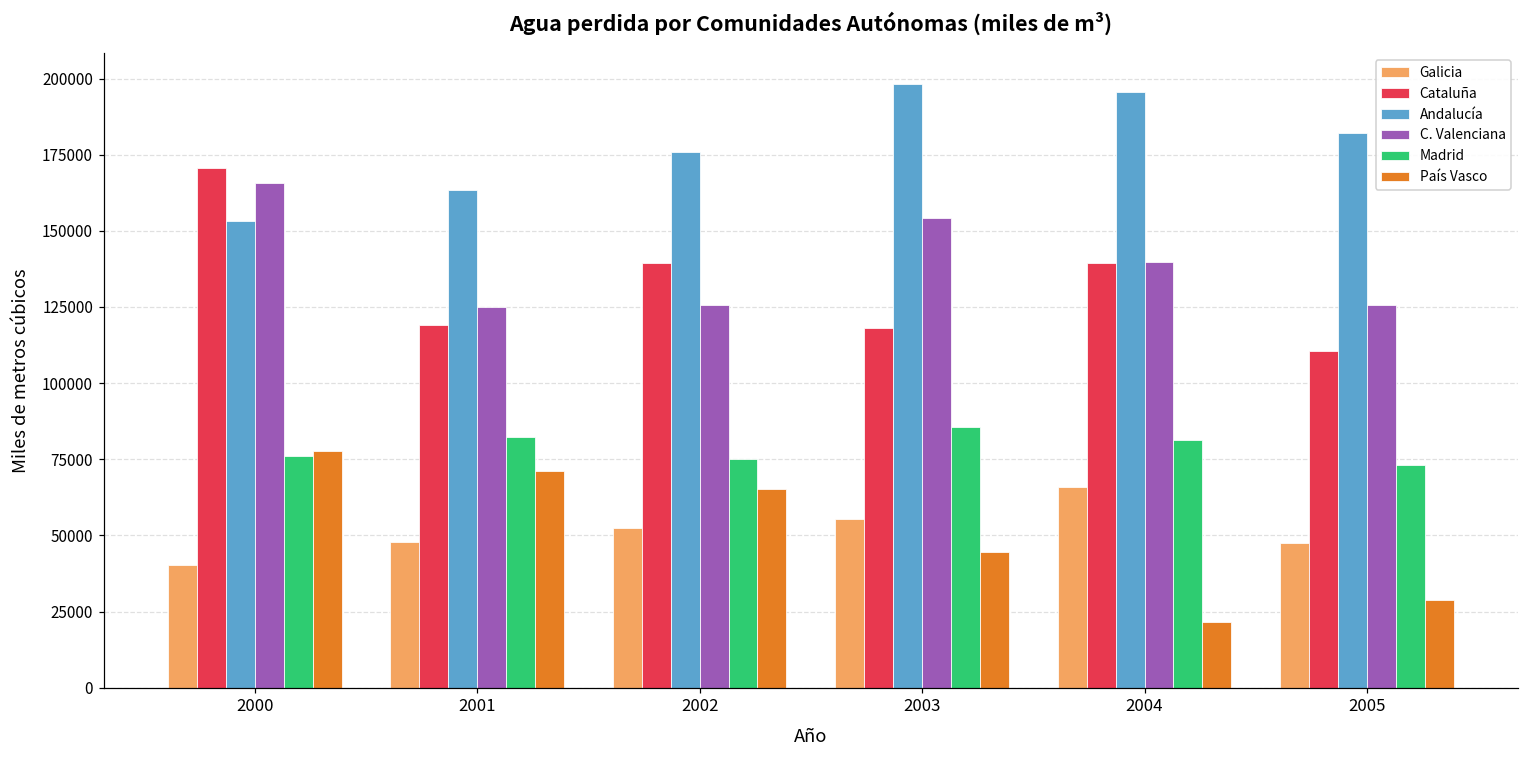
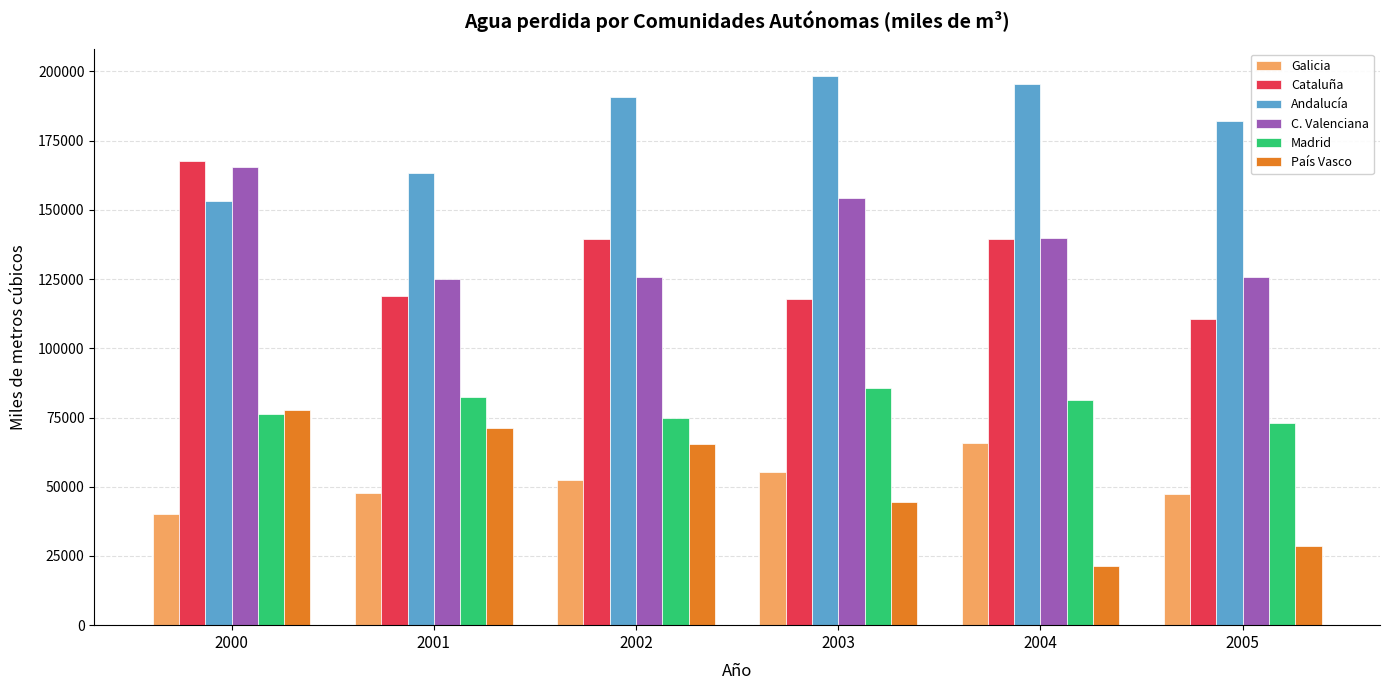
Cataluña, 2000: 171000 -> 168000
Andalucía, 2002: 176000 -> 191000
